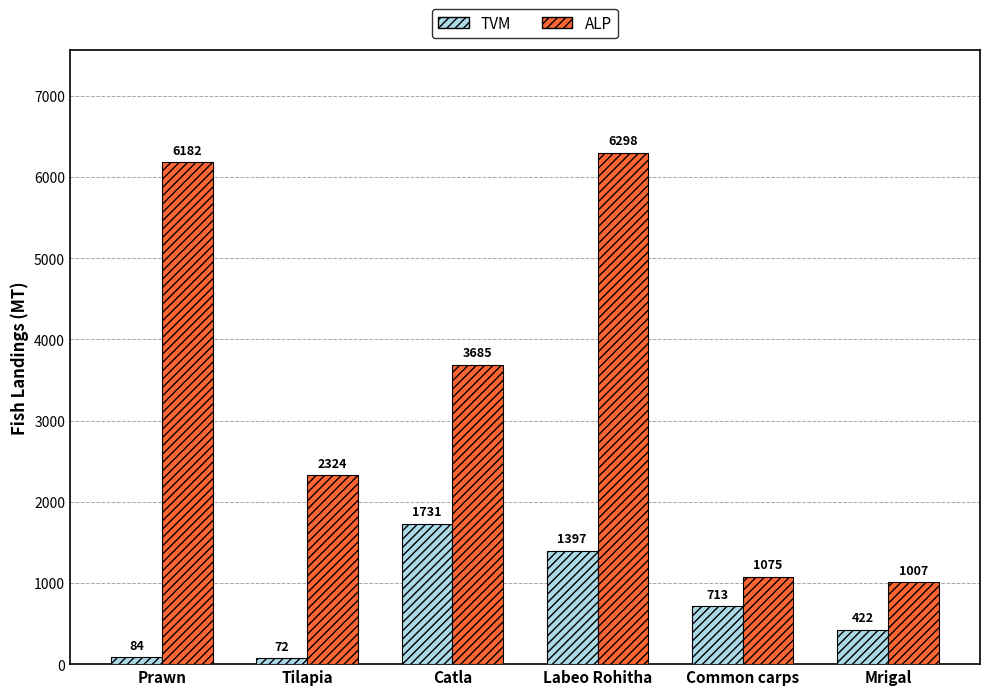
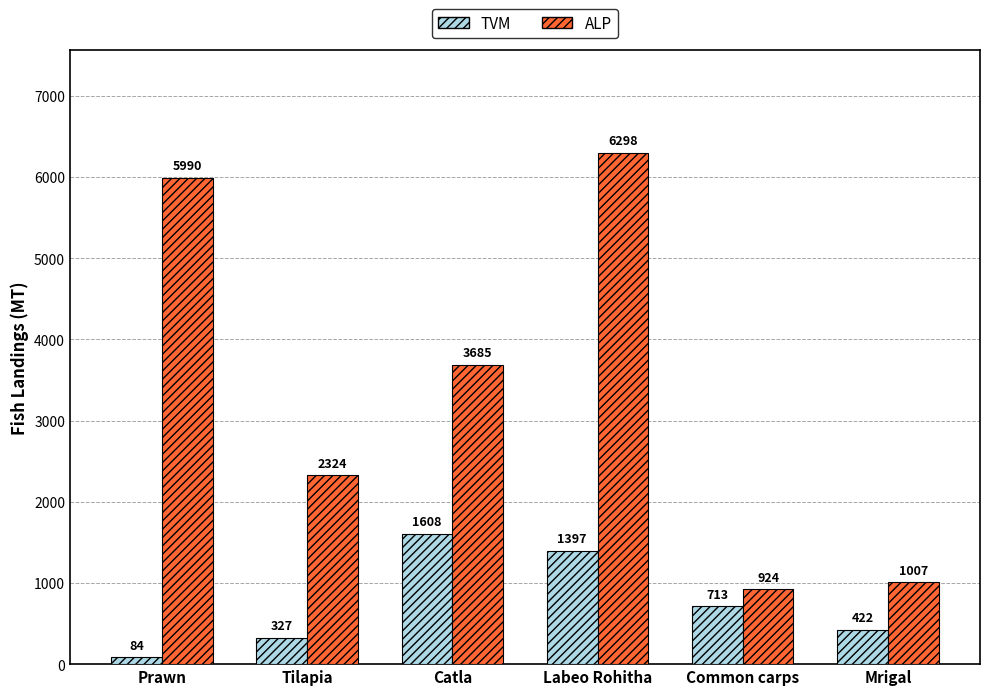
ALP, Prawn: 6182 -> 5990
TVM, Tilapia: 72 -> 327
TVM, Catla: 1731 -> 1608
ALP, Common carps: 1075 -> 924
